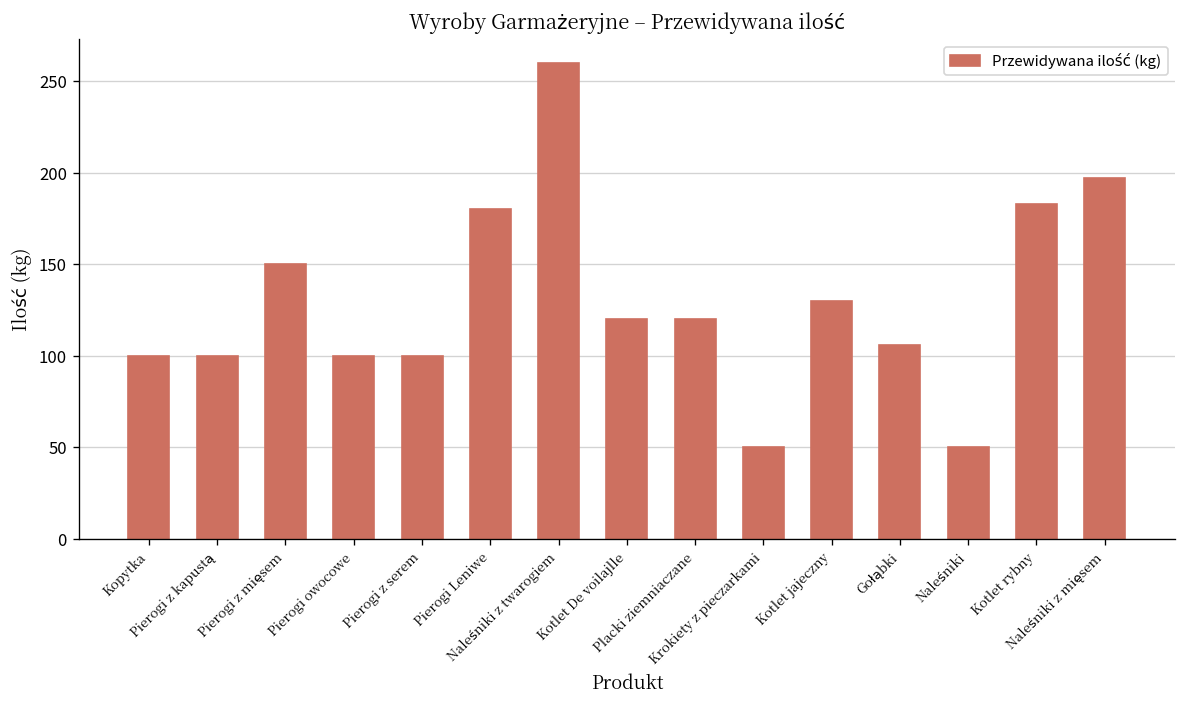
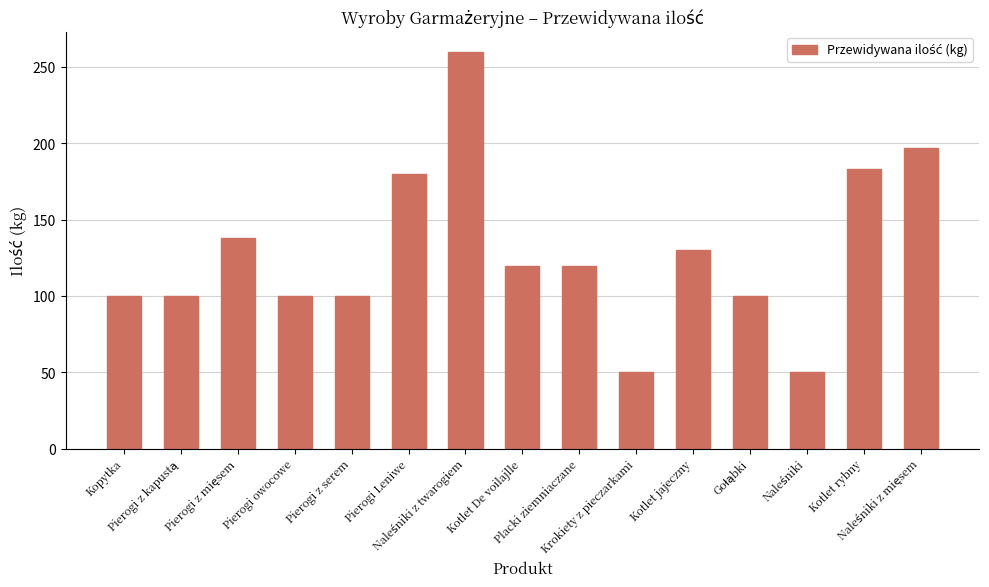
Pierogi z mięsem: 150 -> 138
Gołąbki: 106 -> 100
